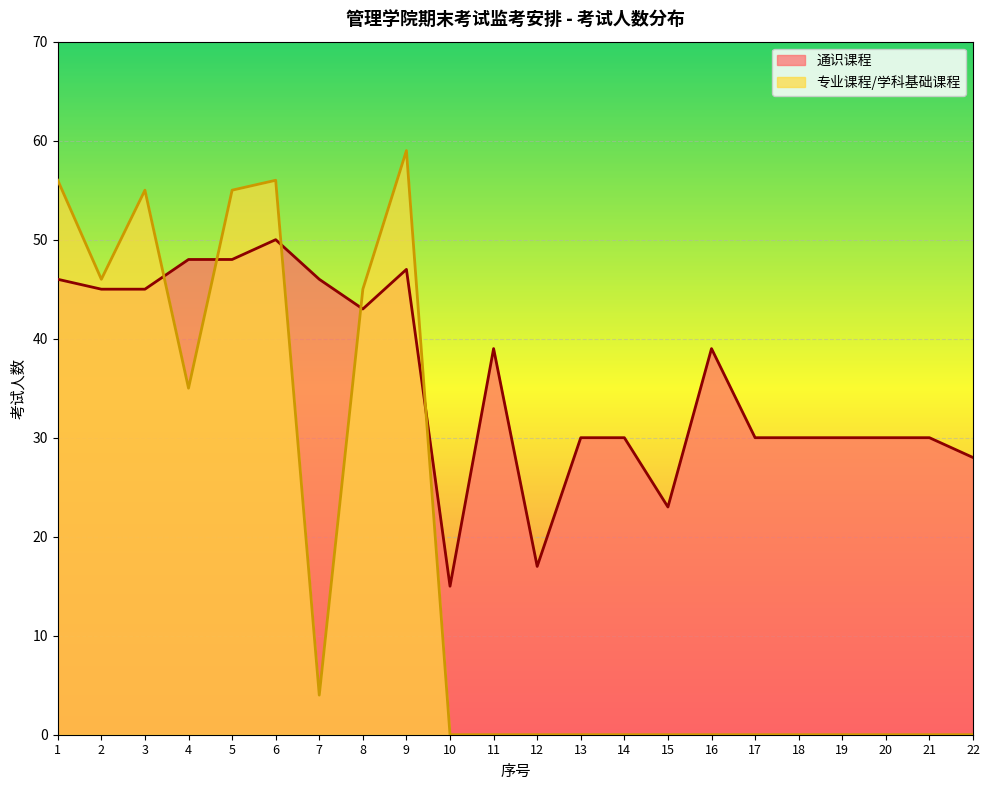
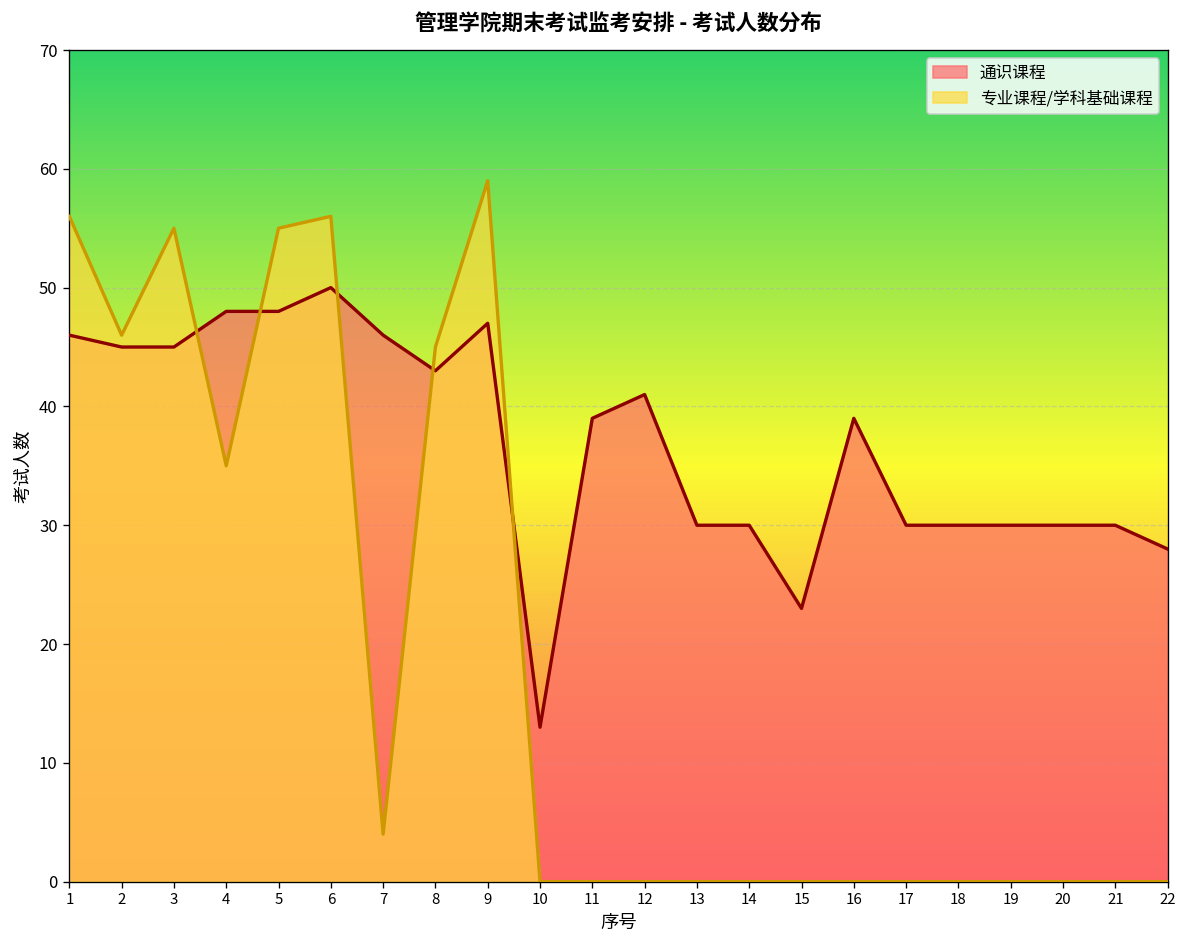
通识课程, 10: 15 -> 13
通识课程, 12: 17 -> 41
